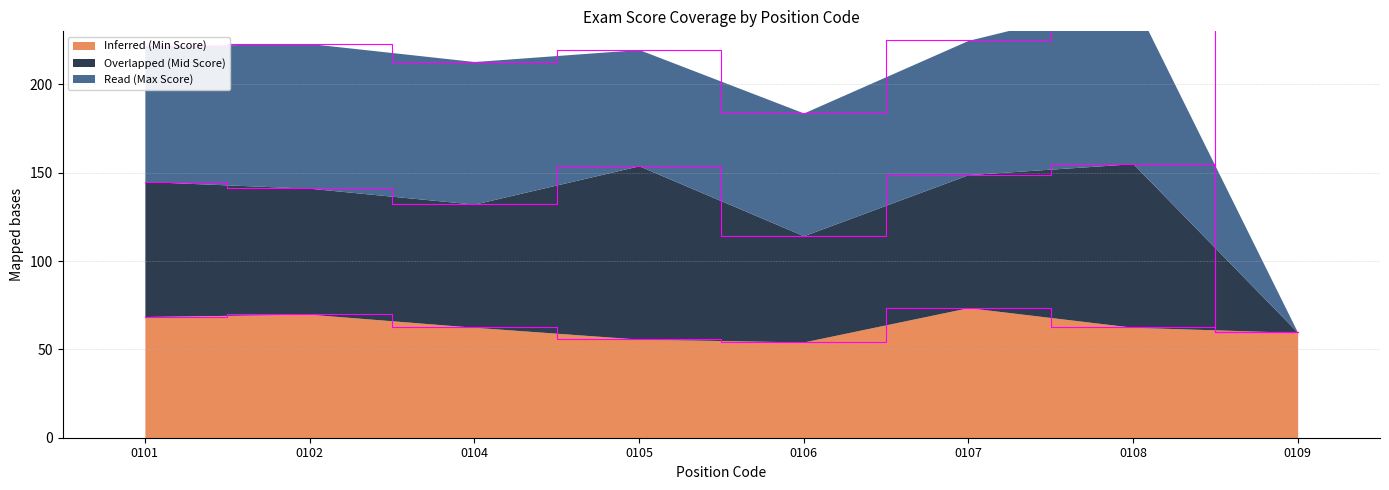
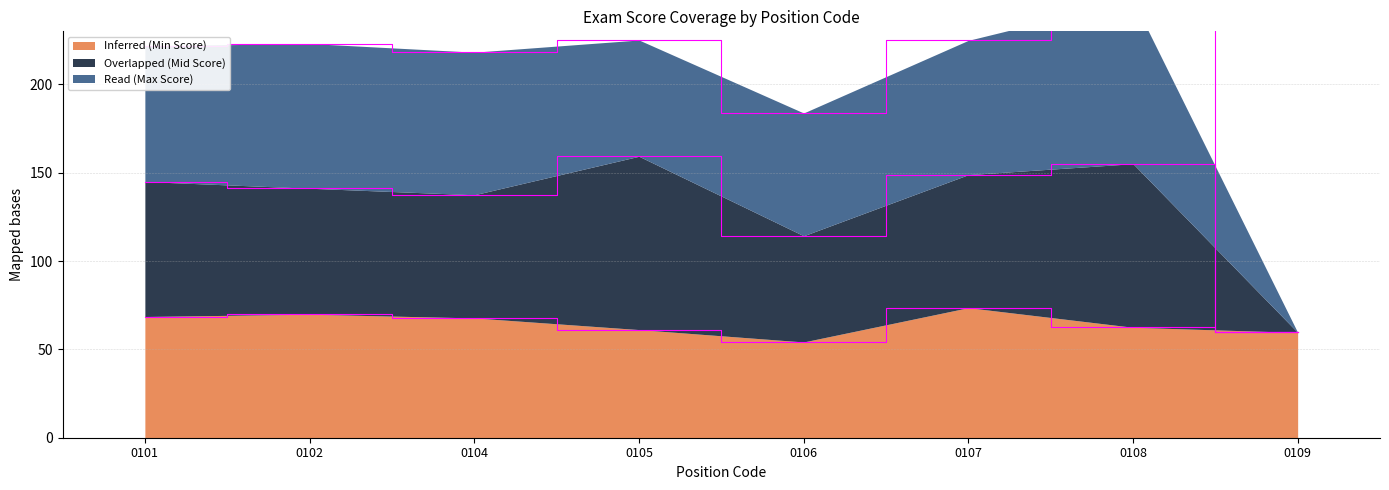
Inferred (Min Score), 0104: 63 -> 68
Inferred (Min Score), 0105: 56 -> 61
